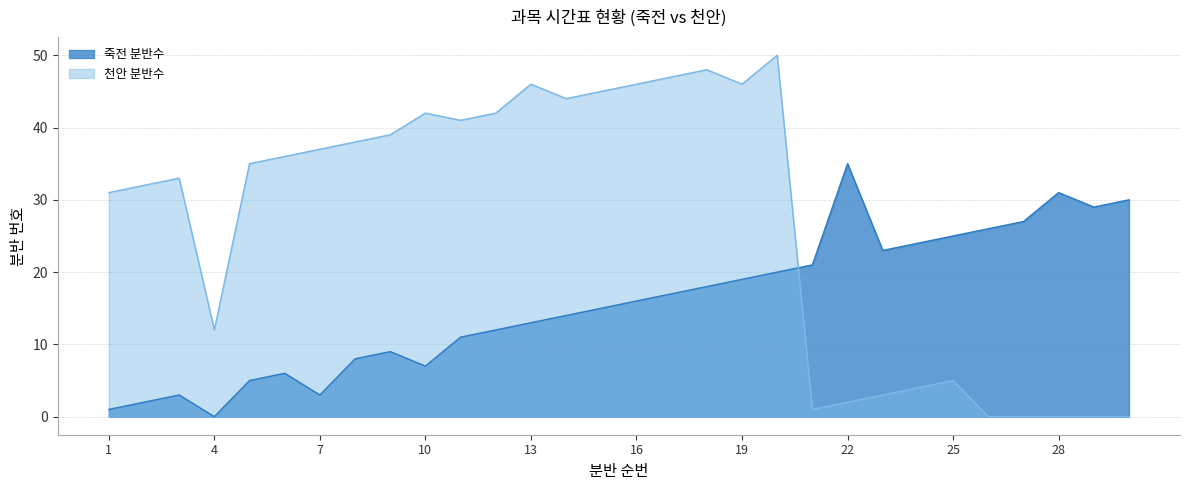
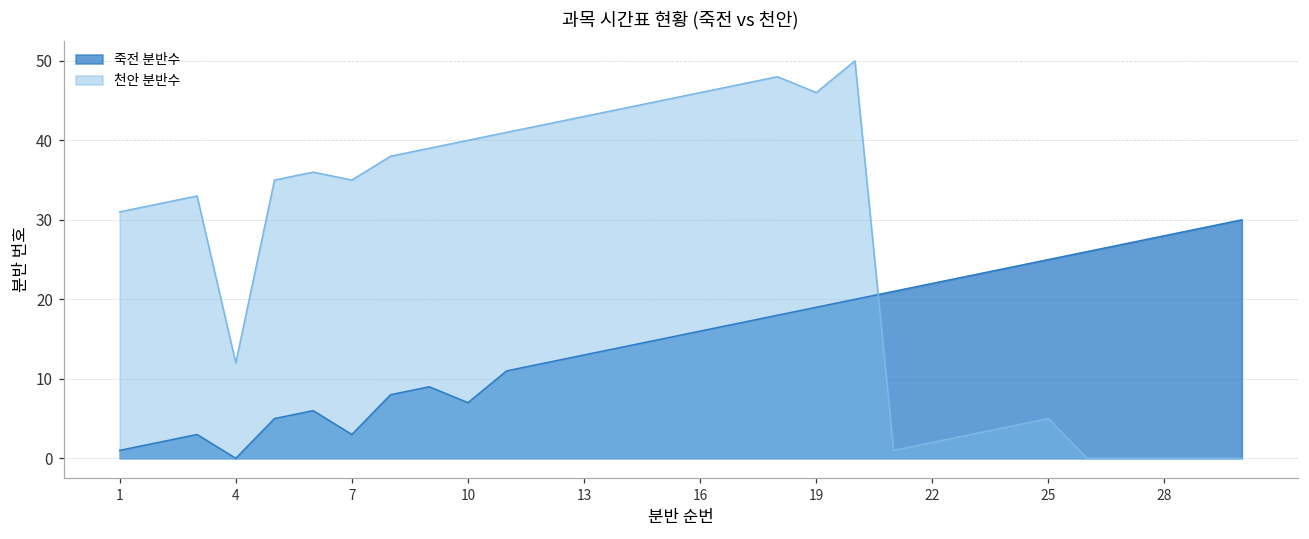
천안 분반수, 7: 37 -> 35
천안 분반수, 10: 42 -> 40
천안 분반수, 13: 46 -> 43
죽전 분반수, 22: 35 -> 22
죽전 분반수, 28: 31 -> 28
